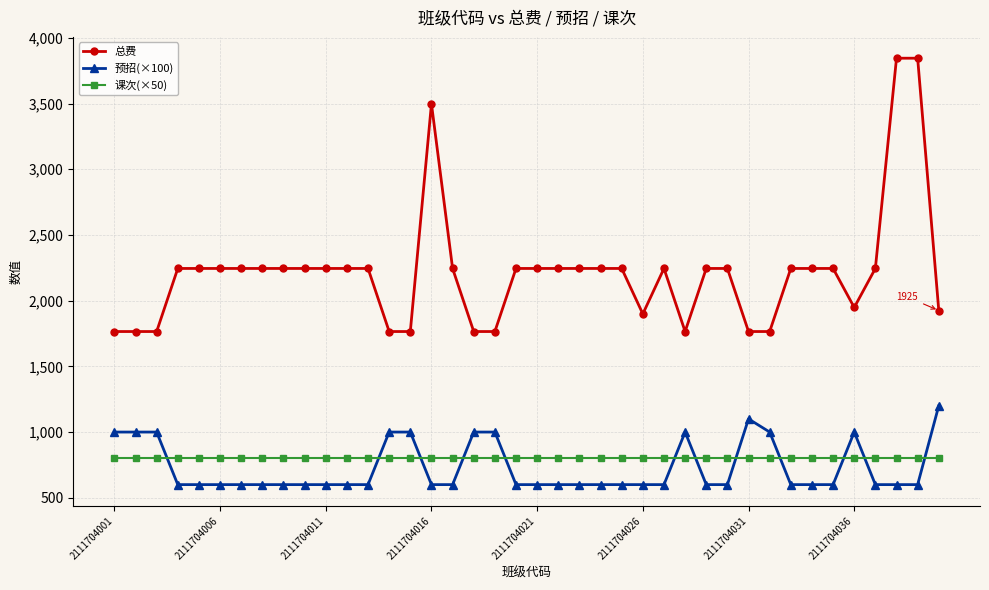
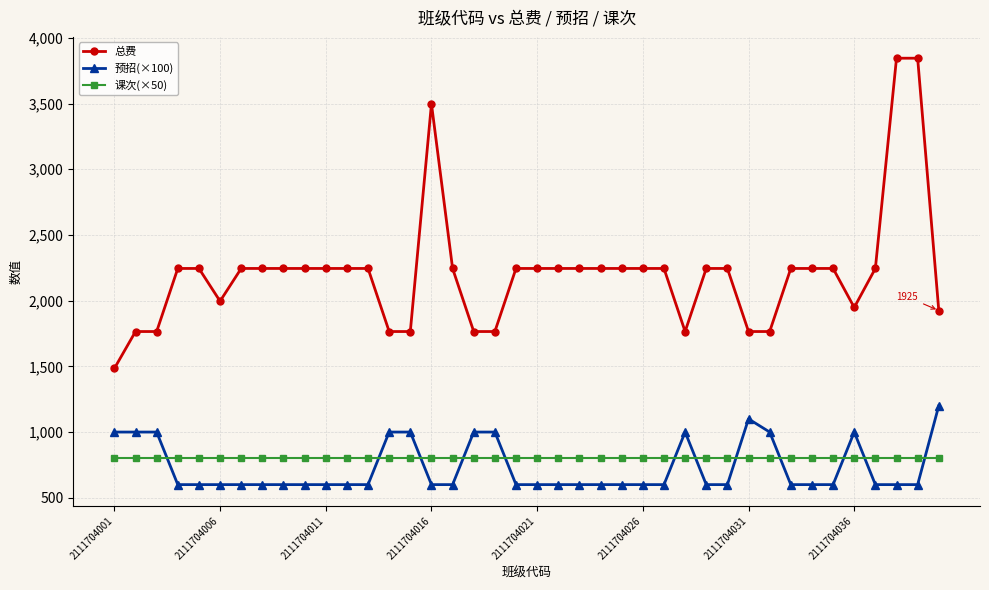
总费, 2111704001: 1,770 -> 1,480
总费, 2111704006: 2,250 -> 2,000
总费, 2111704026: 1,900 -> 2,250
